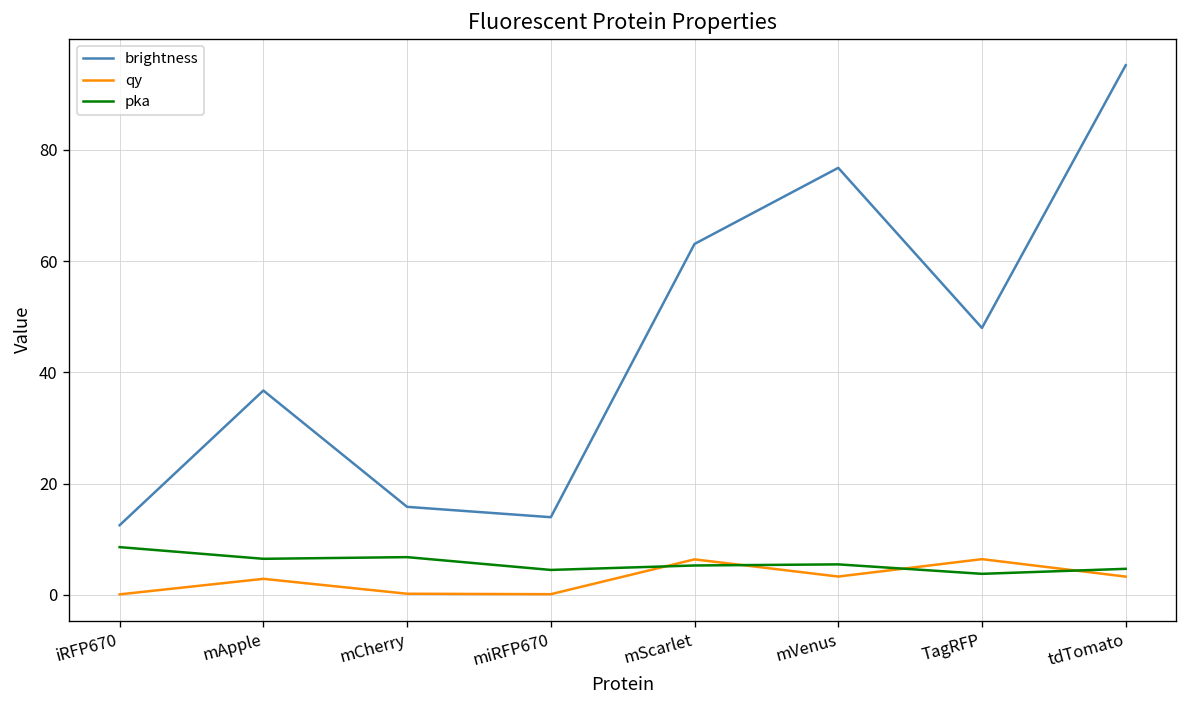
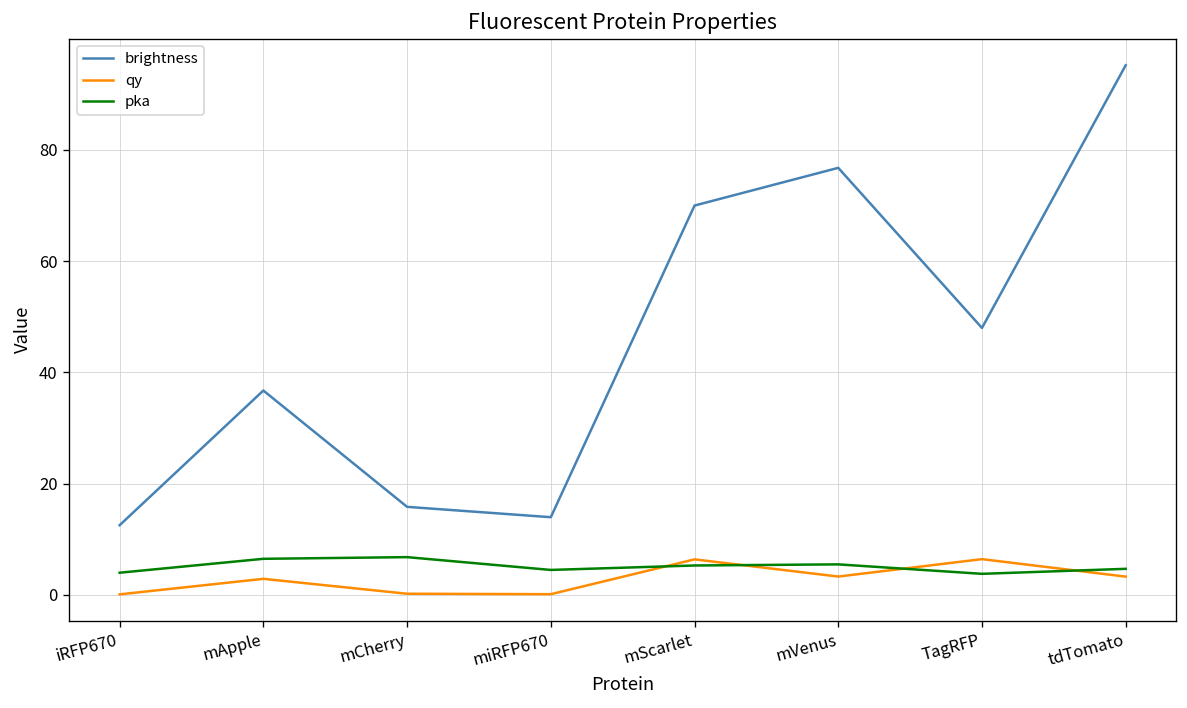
pka, iRFP670: 9 -> 4
brightness, mScarlet: 63 -> 70
